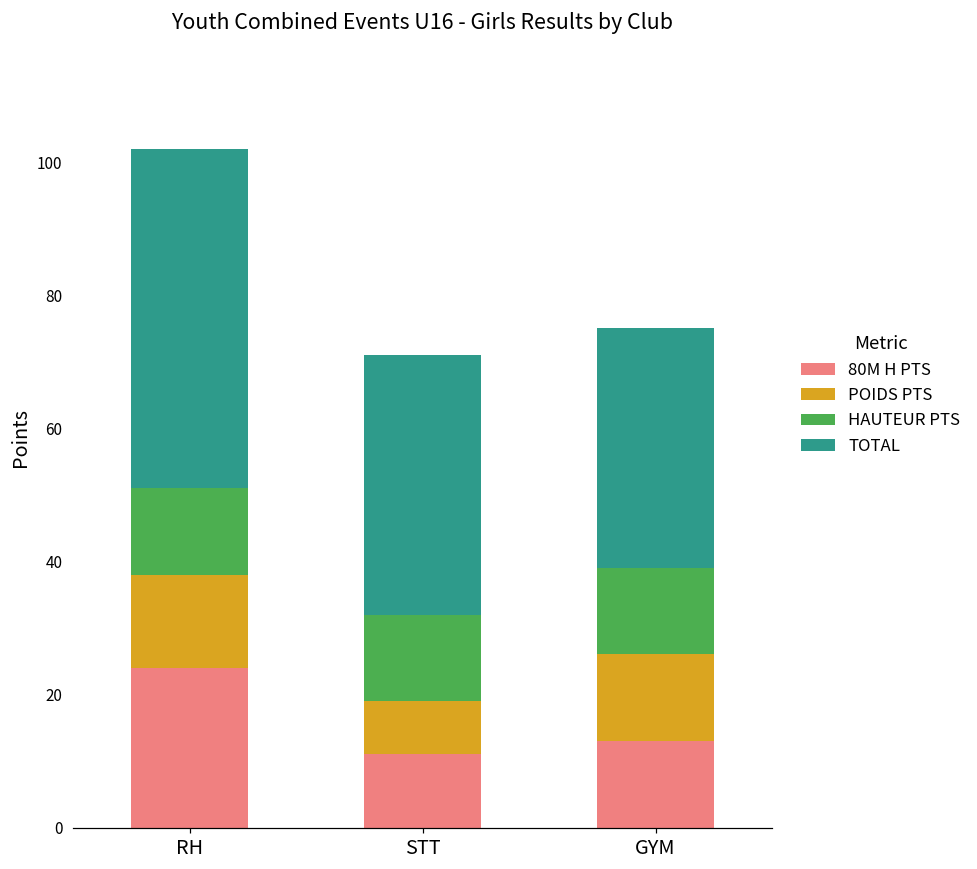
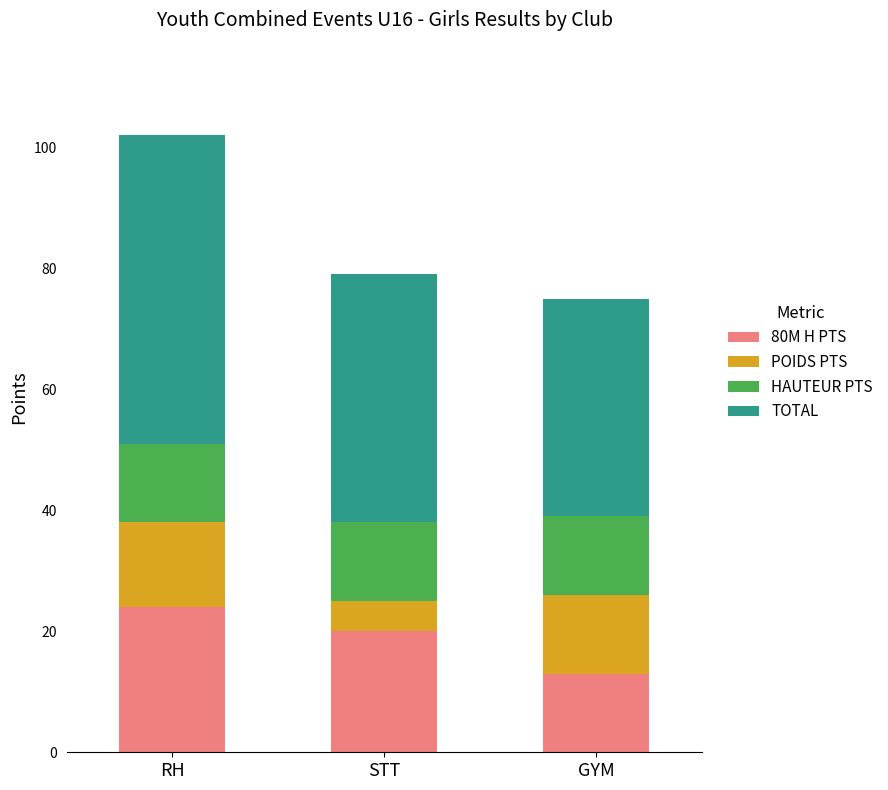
80M H PTS, STT: 11 -> 20
POIDS PTS, STT: 8 -> 5
TOTAL, STT: 39 -> 41
